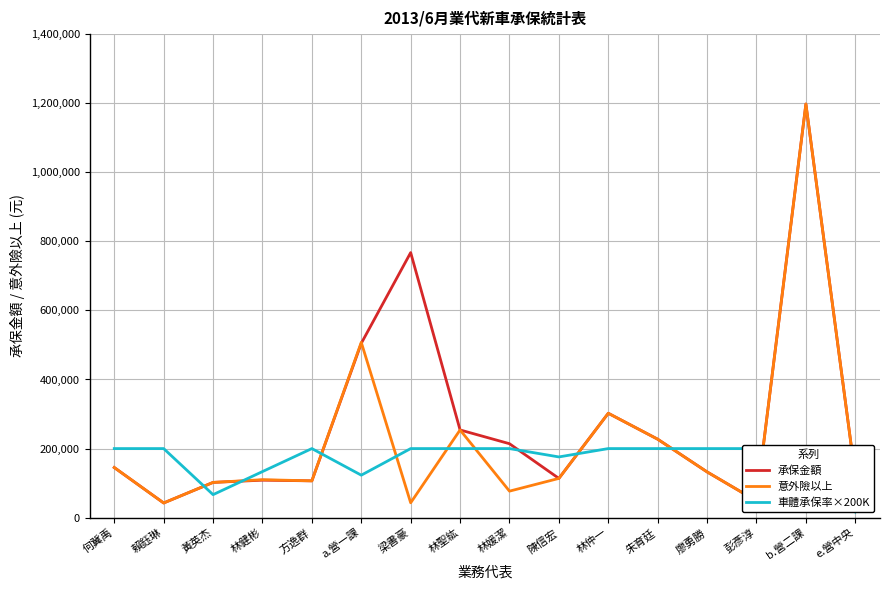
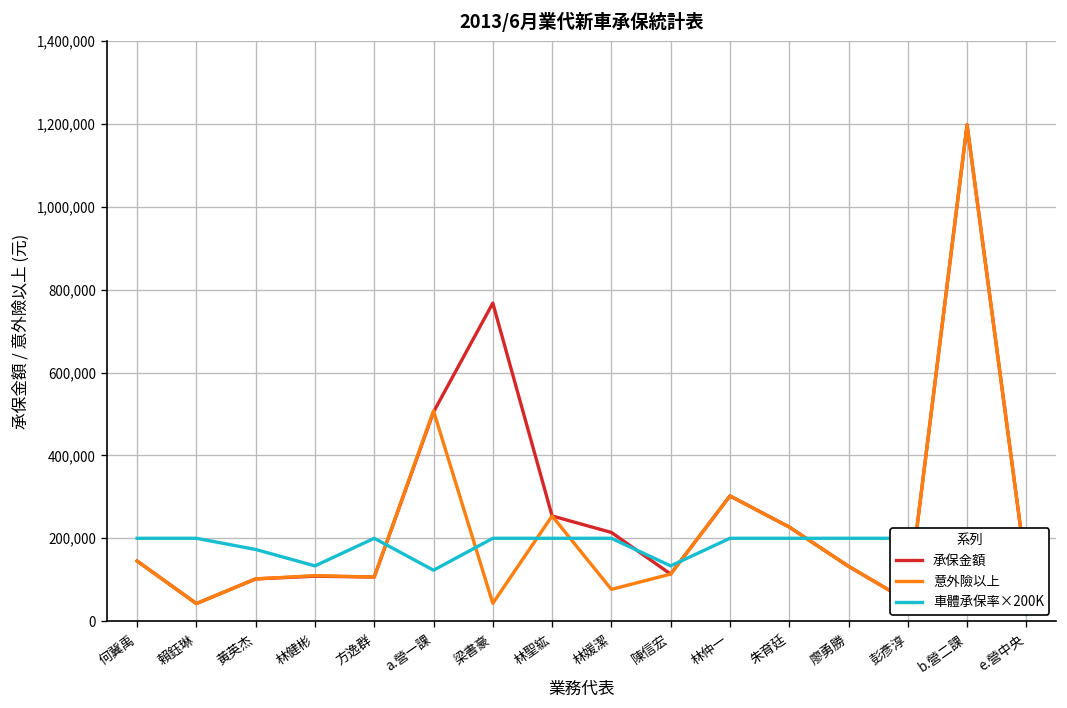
車體承保率×200K, 黃英杰: 70,000 -> 170,000
車體承保率×200K, 陳信宏: 180,000 -> 130,000
